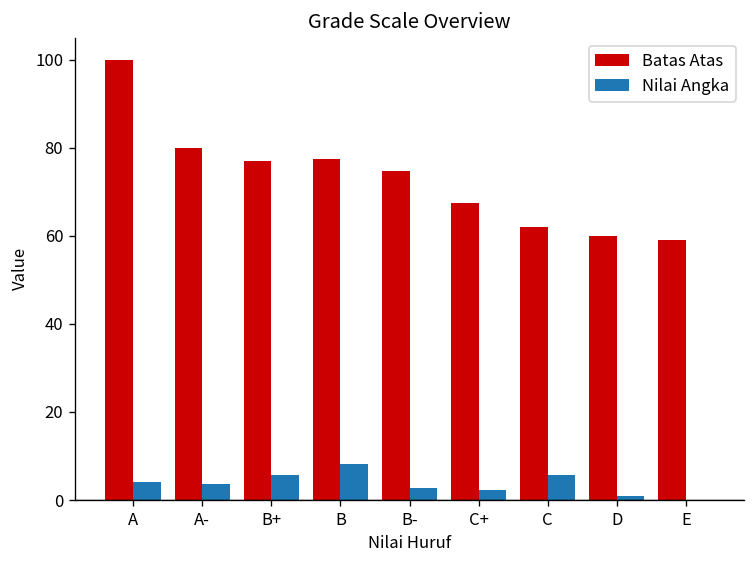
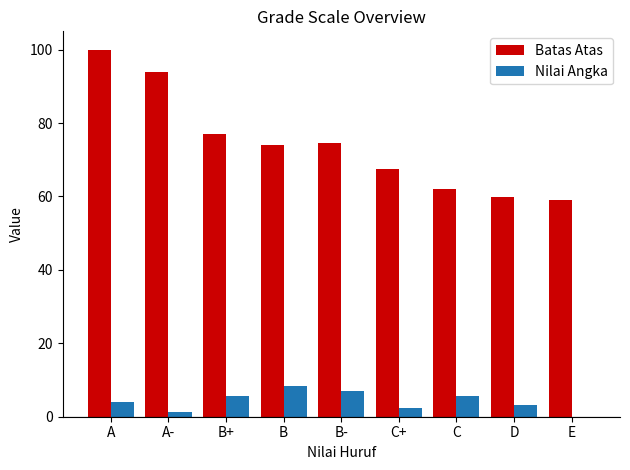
Batas Atas, A-: 80 -> 94
Nilai Angka, A-: 4 -> 1
Batas Atas, B: 77 -> 74
Nilai Angka, B-: 3 -> 7
Nilai Angka, D: 1 -> 3
